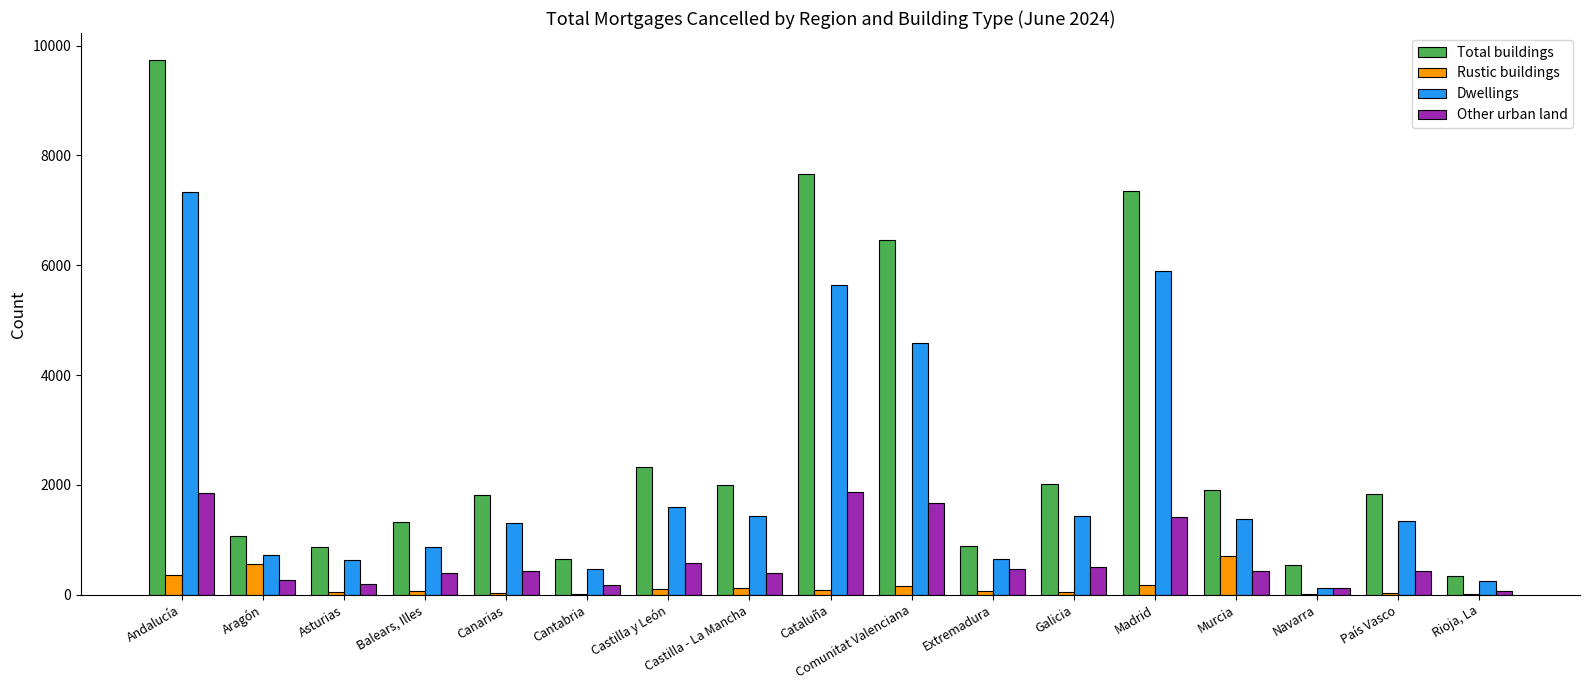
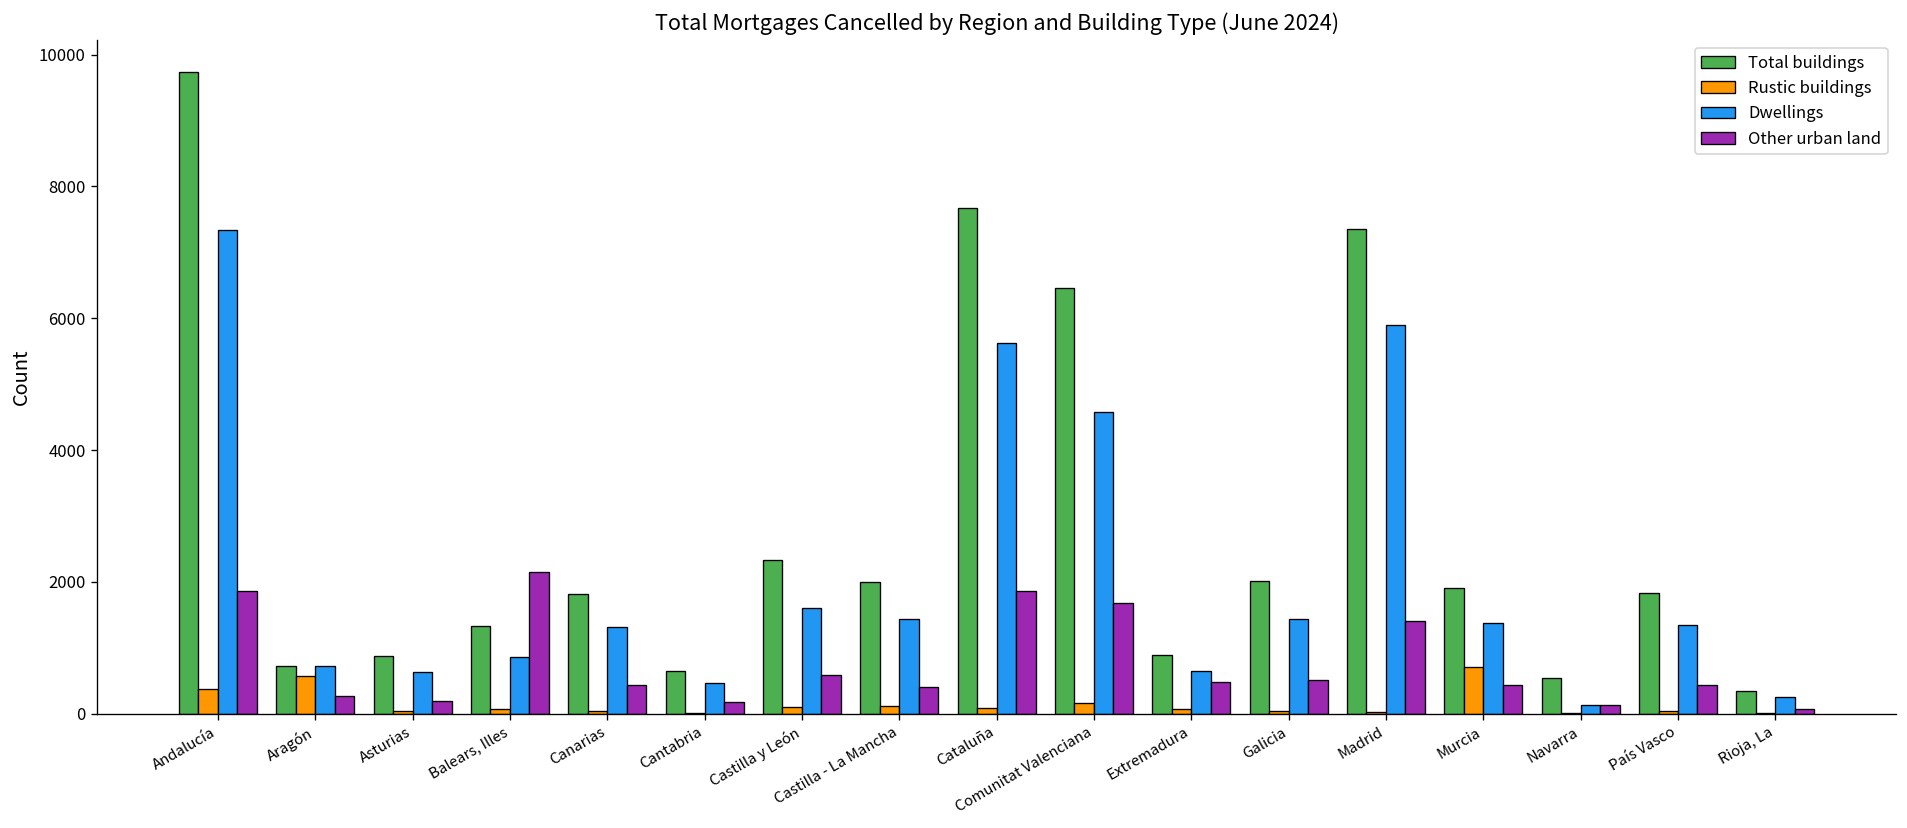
Total buildings, Aragón: 1100 -> 700
Other urban land, Balears, Illes: 400 -> 2100
Rustic buildings, Madrid: 200 -> 0
